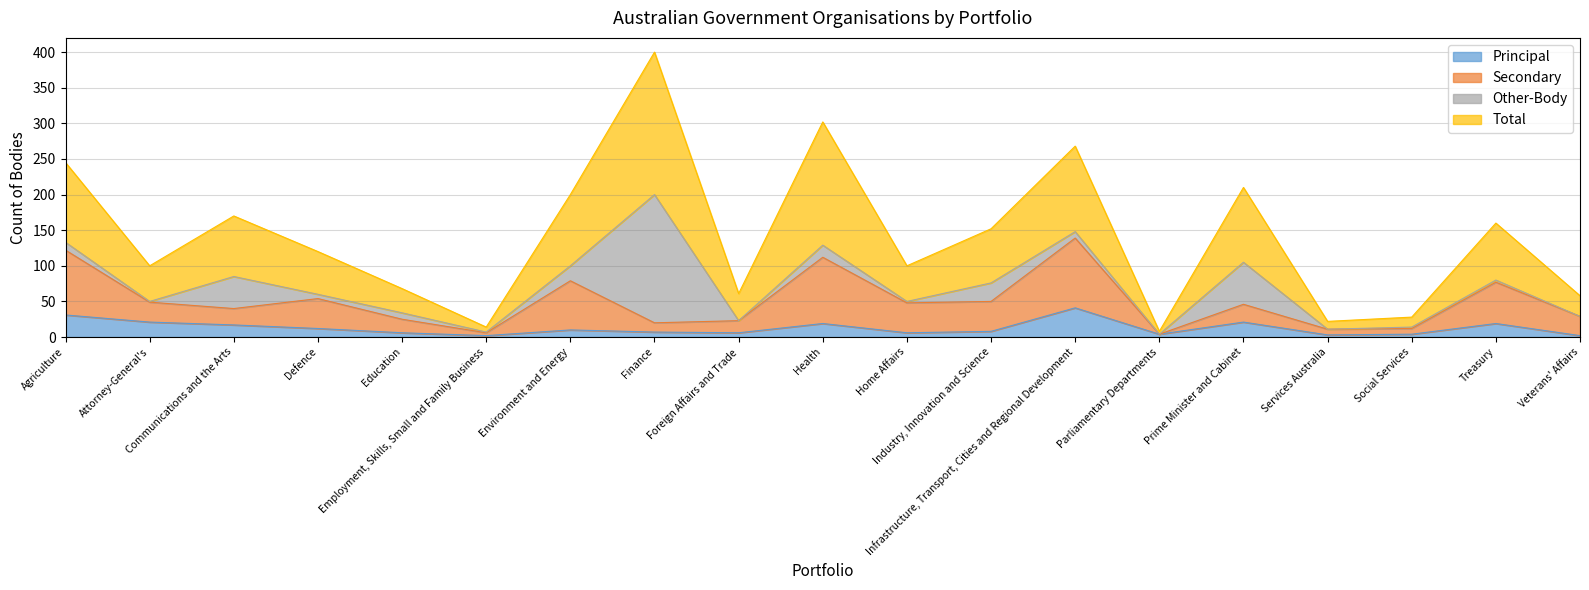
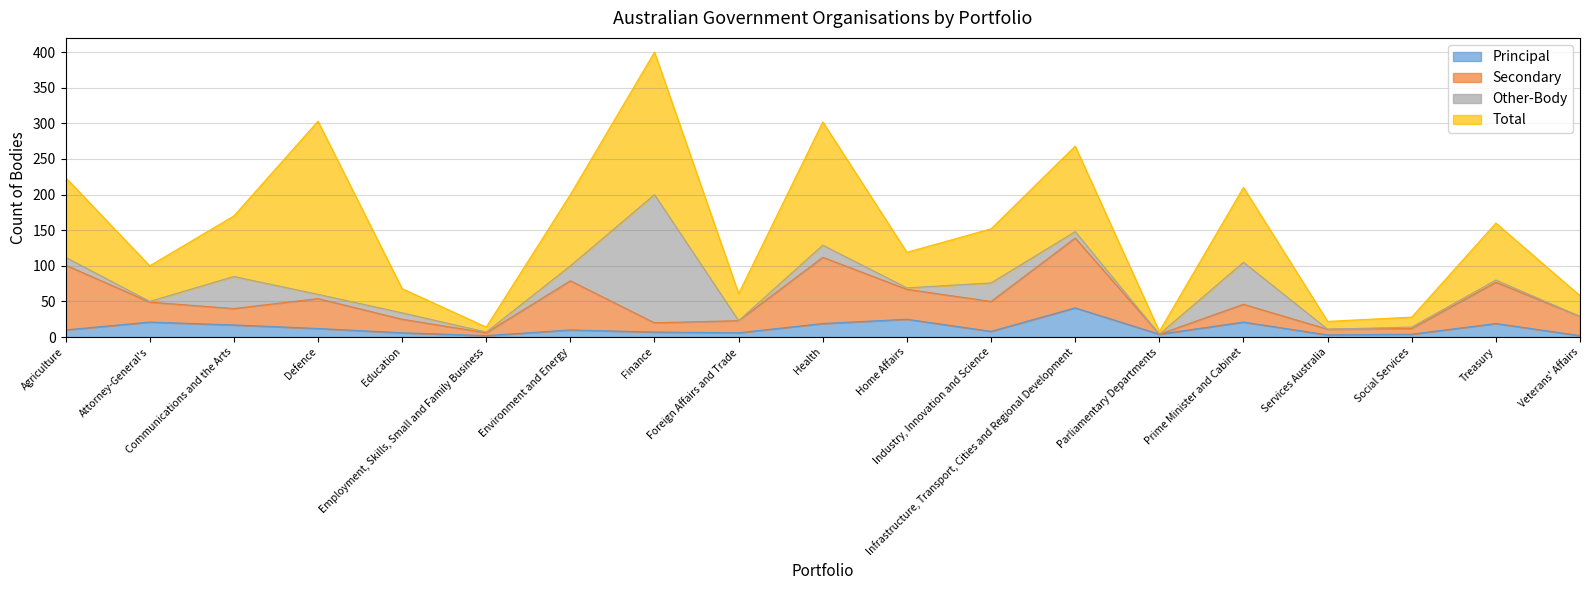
Principal, Agriculture: 30 -> 10
Total, Defence: 60 -> 240
Principal, Home Affairs: 10 -> 30
